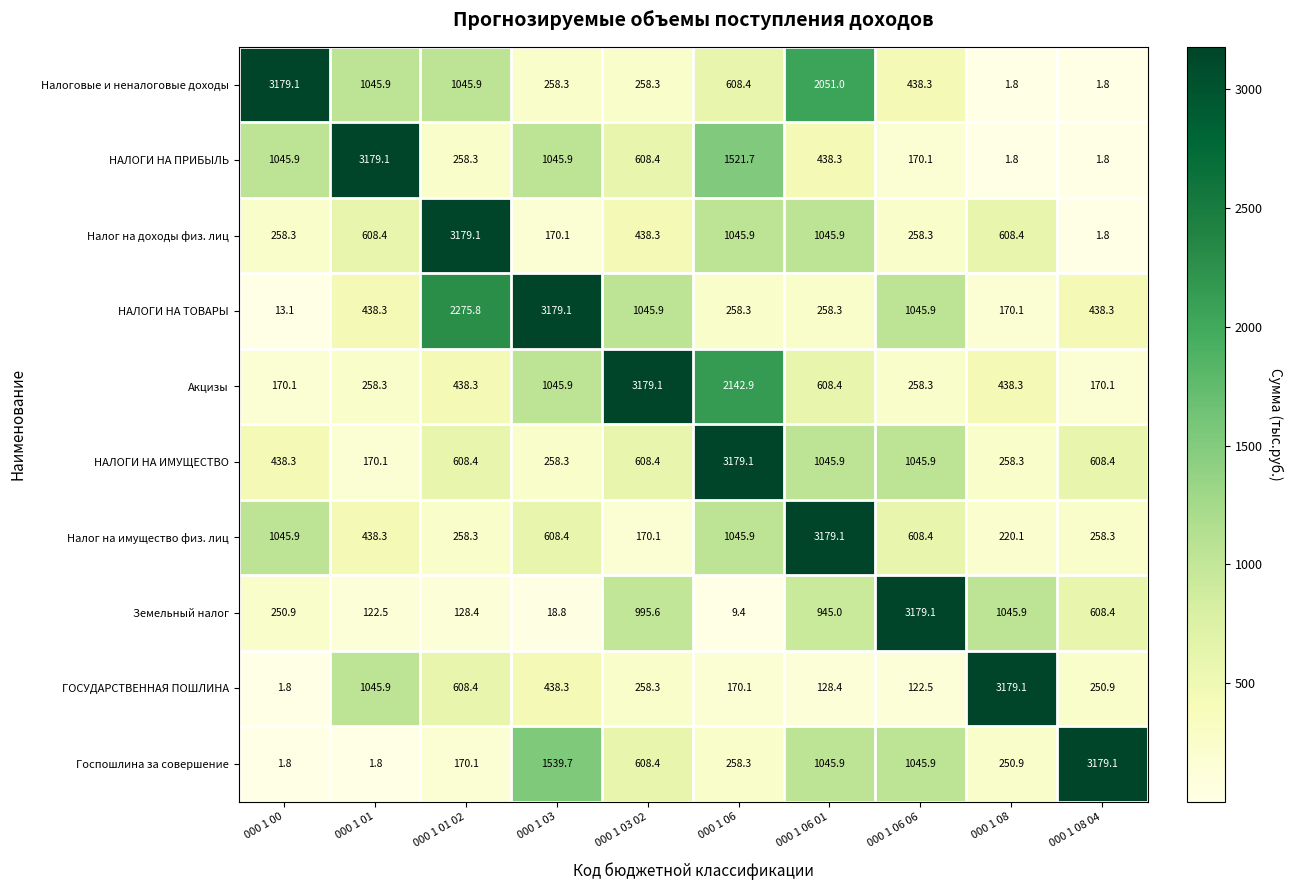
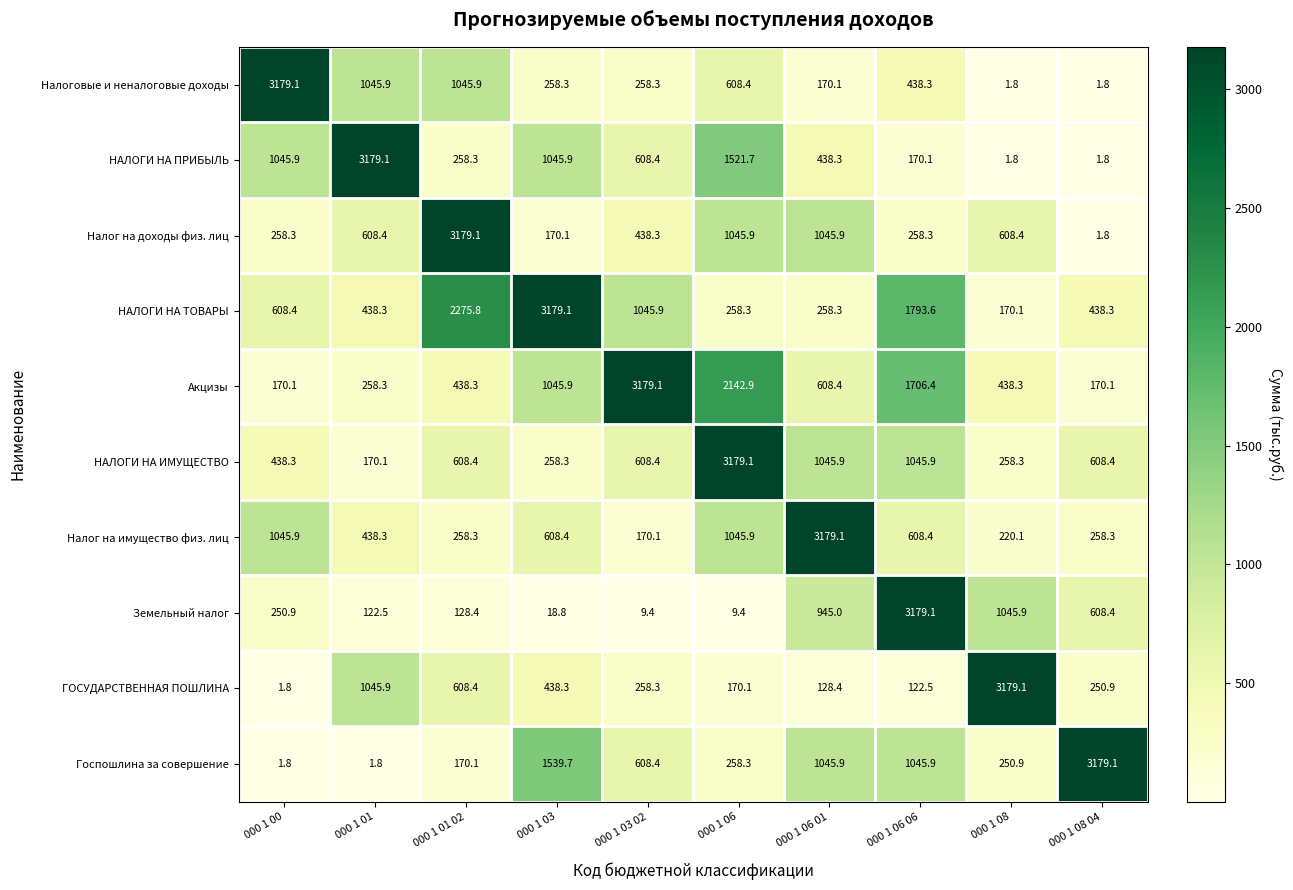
Налоговые и неналоговые доходы, 000 1 06 01: 2051.0 -> 170.1
НАЛОГИ НА ТОВАРЫ, 000 1 00: 13.1 -> 608.4
НАЛОГИ НА ТОВАРЫ, 000 1 06 06: 1045.9 -> 1793.6
Акцизы, 000 1 06 06: 258.3 -> 1706.4
Земельный налог, 000 1 03 02: 995.6 -> 9.4
